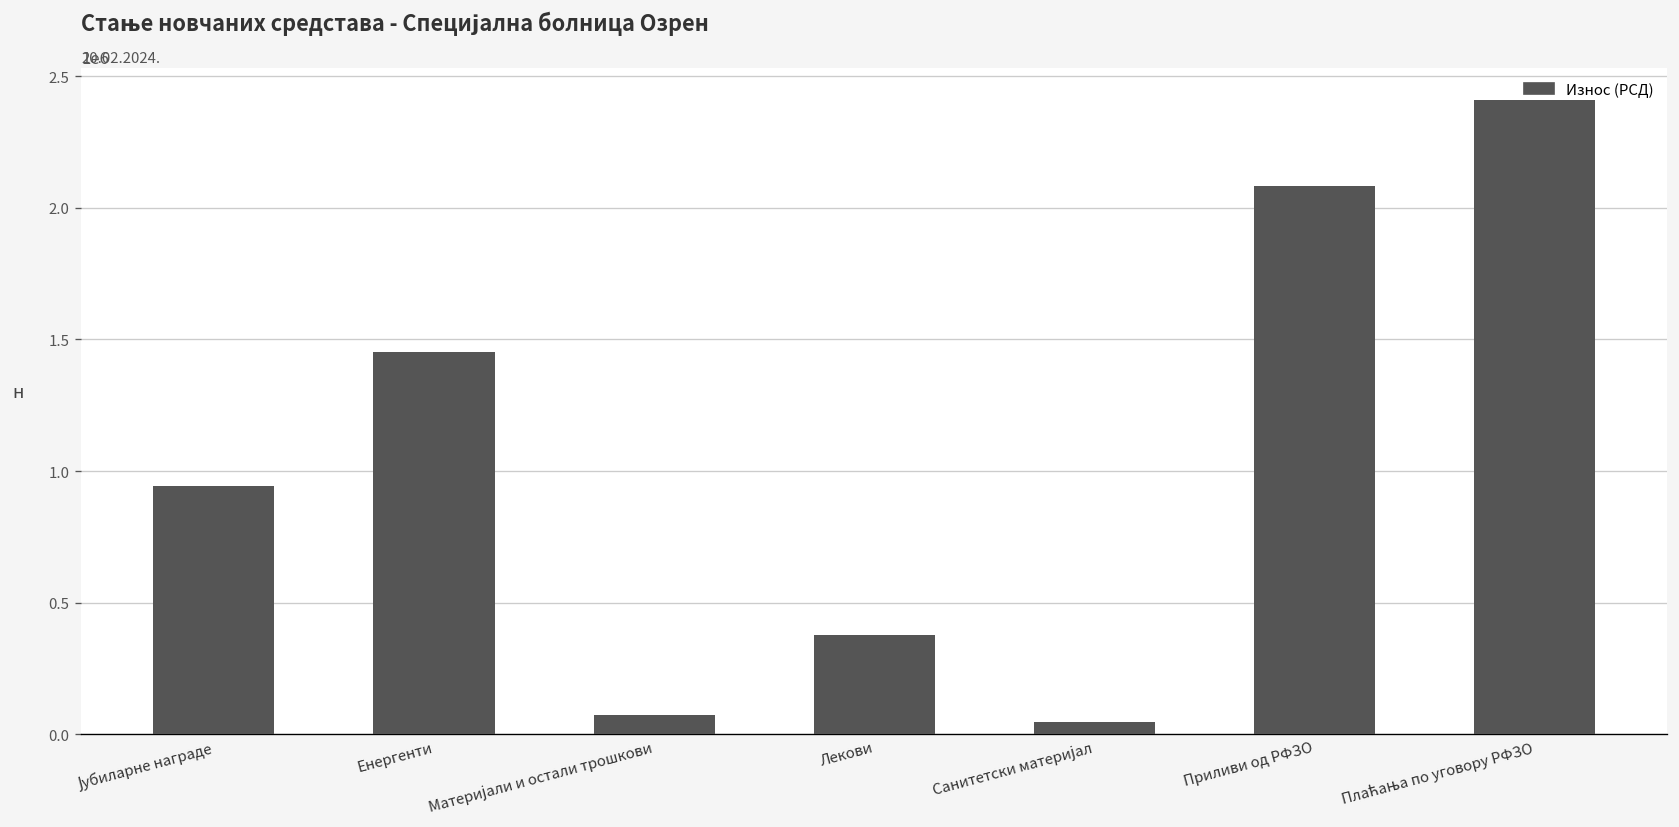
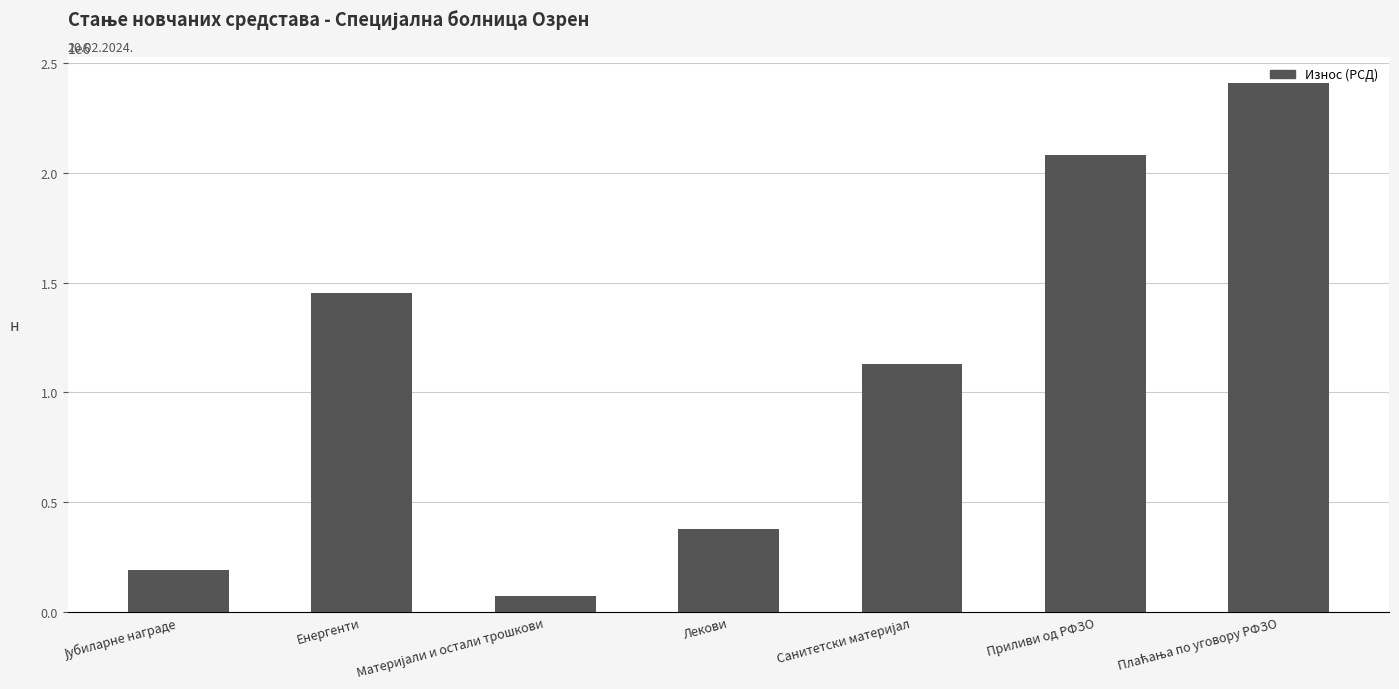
Јубиларне награде: 940000 -> 190000
Санитетски материјал: 50000 -> 1130000
